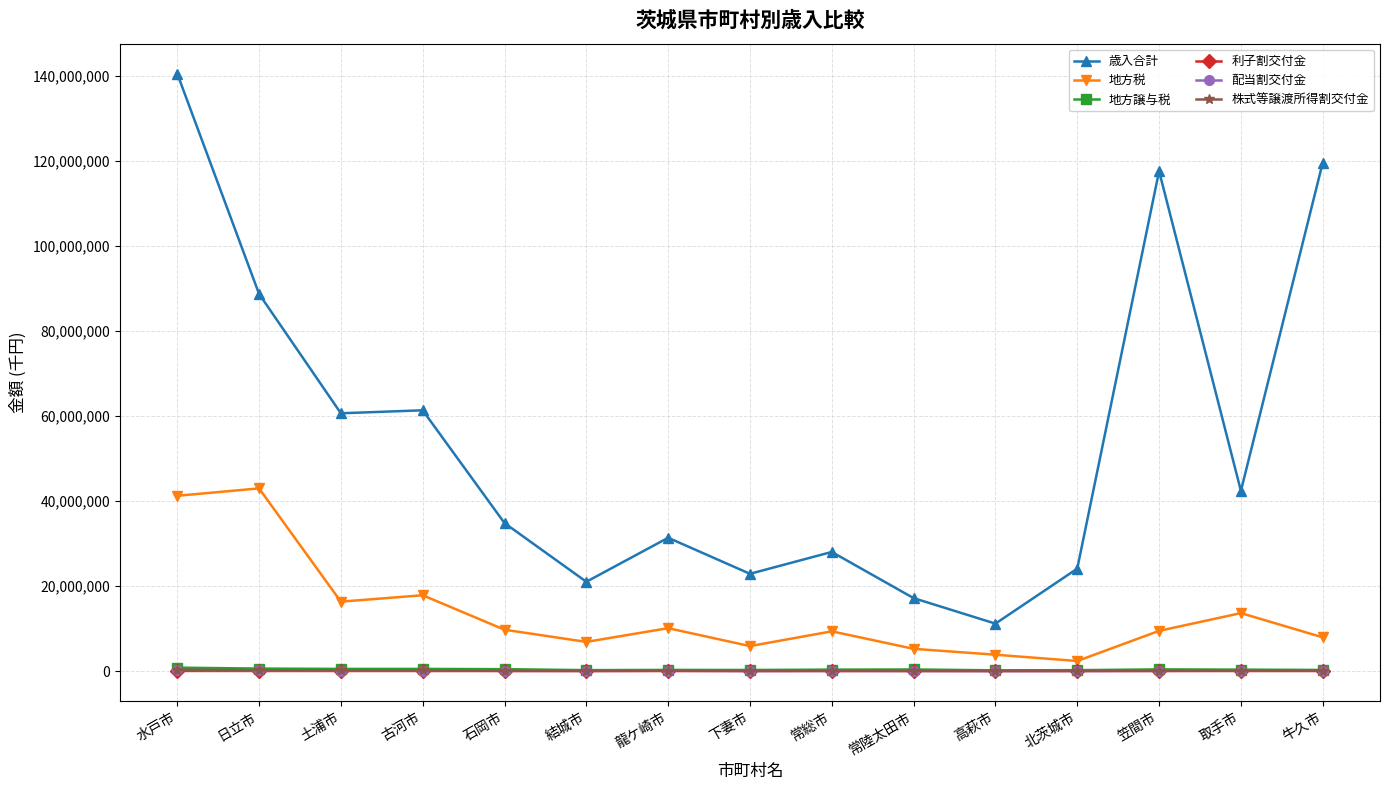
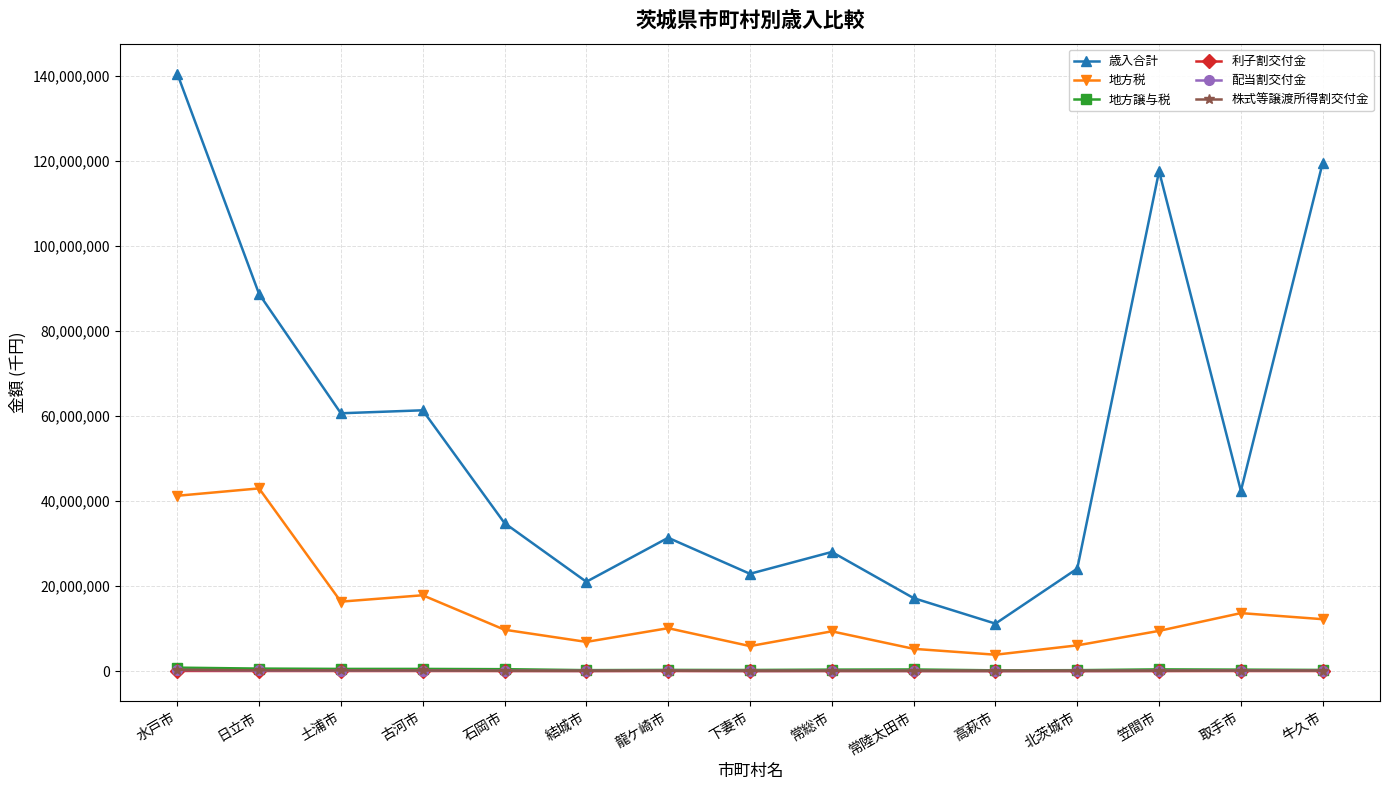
地方税, 北茨城市: 2,000,000 -> 6,000,000
地方税, 牛久市: 8,000,000 -> 12,000,000
